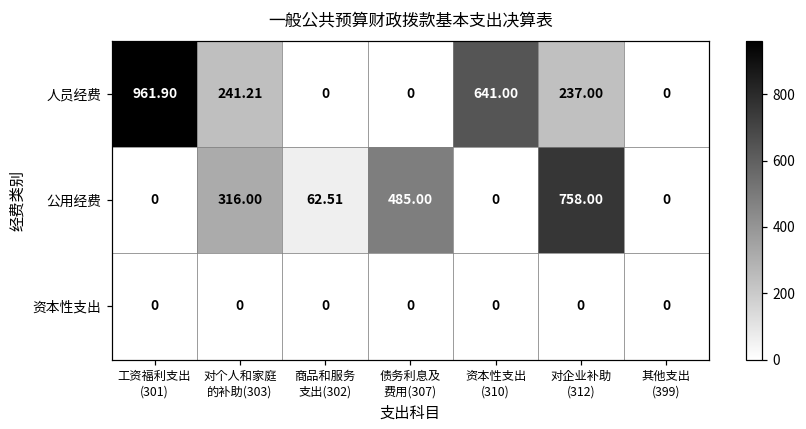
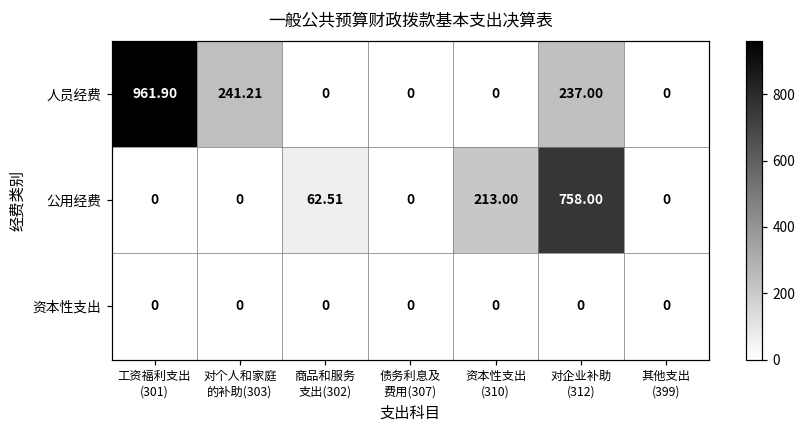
人员经费, 资本性支出 (310): 641.00 -> 0
公用经费, 对个人和家庭 的补助(303): 316.00 -> 0
公用经费, 债务利息及 费用(307): 485.00 -> 0
公用经费, 资本性支出 (310): 0 -> 213.00
